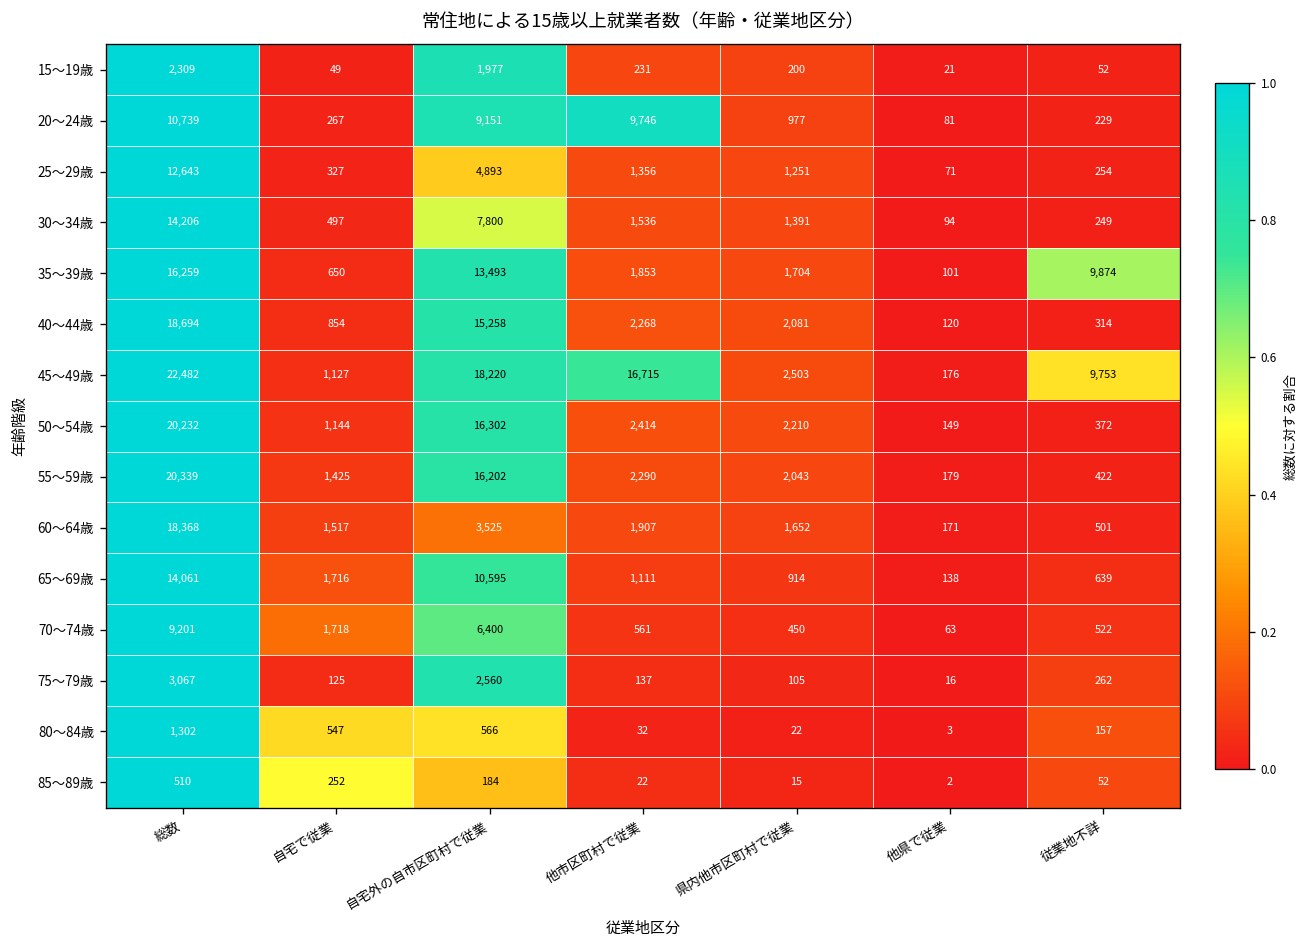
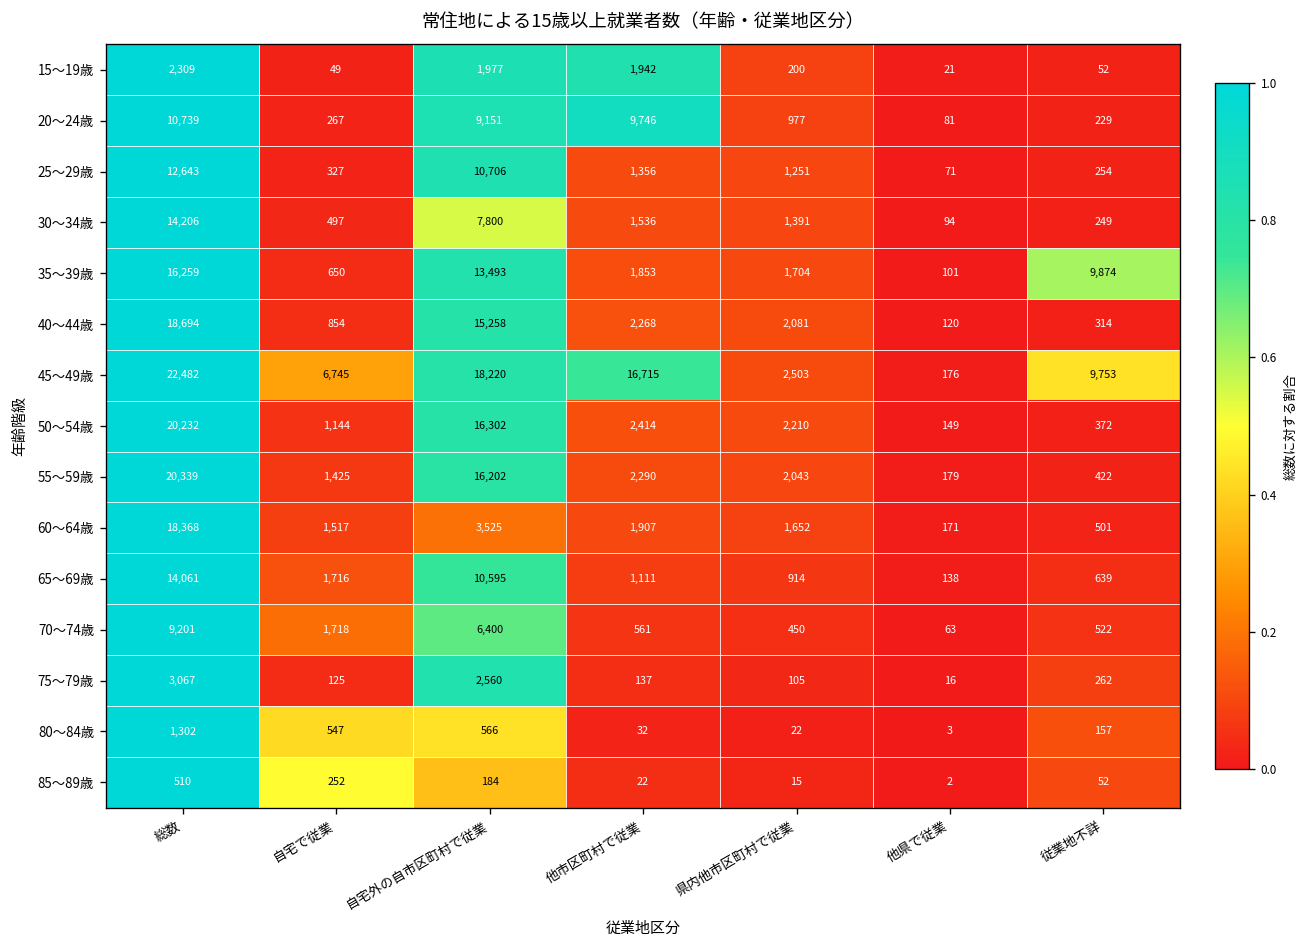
15～19歳, 他市区町村で従業: 231 -> 1,942
25～29歳, 自宅外の自市区町村で従業: 4,893 -> 10,706
45～49歳, 自宅で従業: 1,127 -> 6,745
